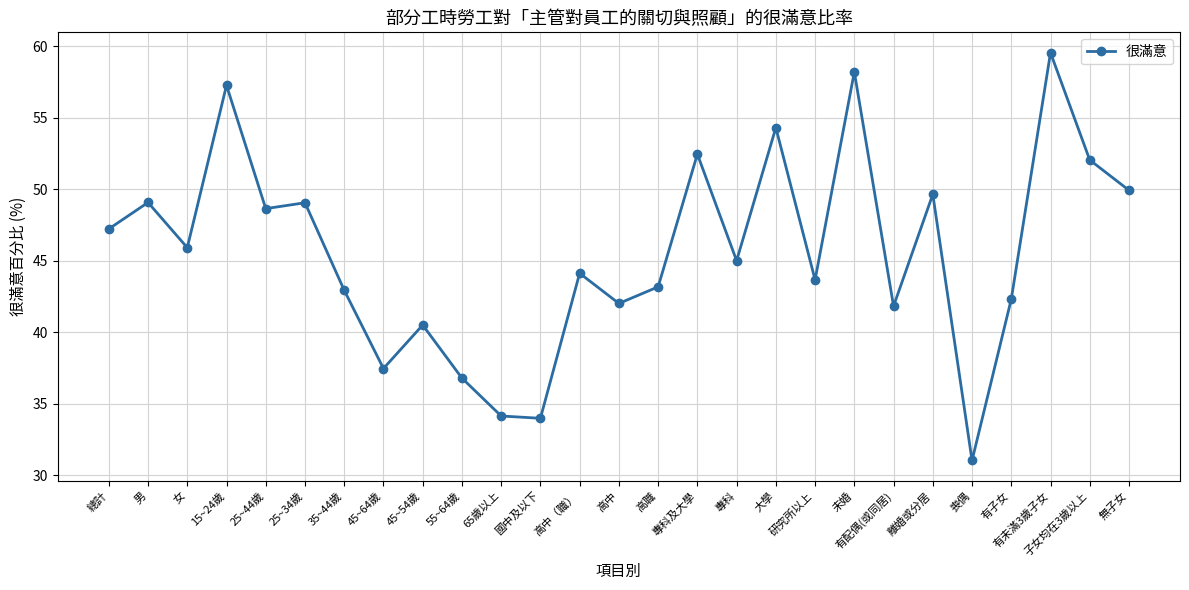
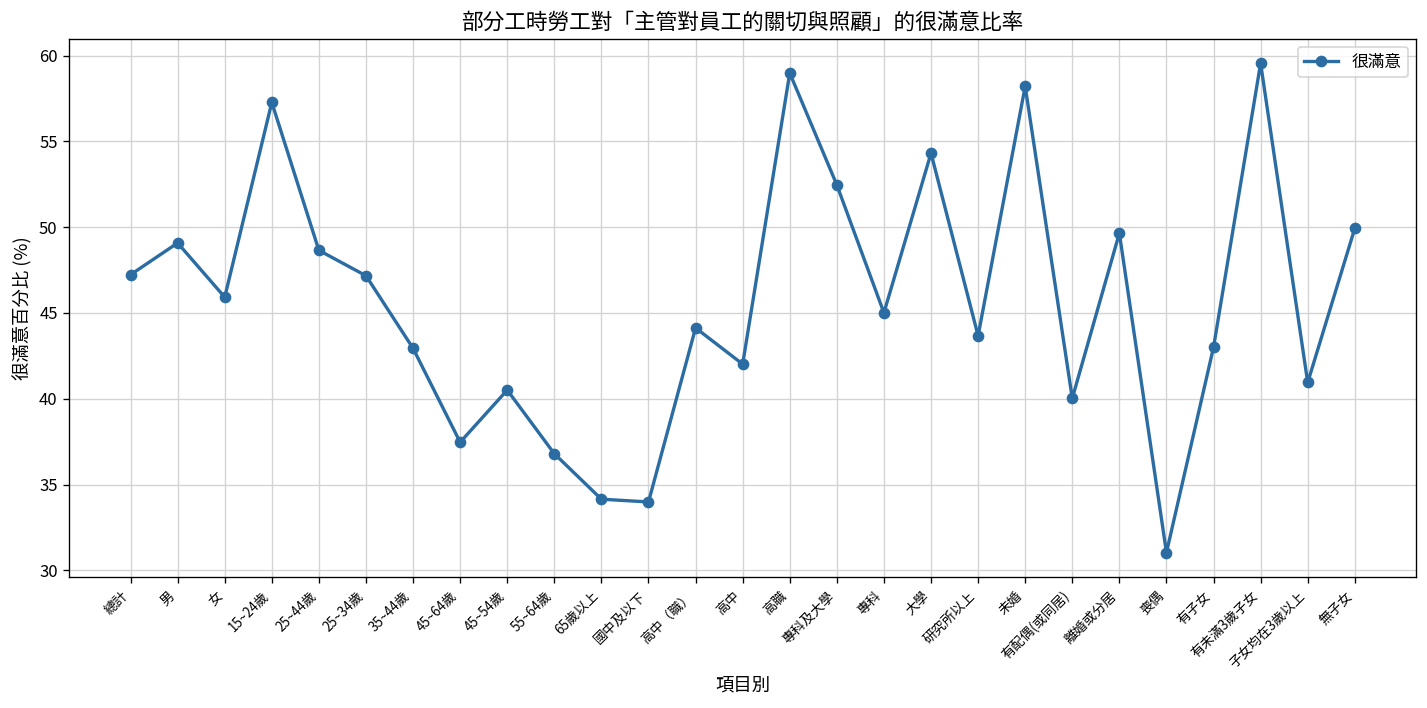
25~34歲: 49.1 -> 47.2
高職: 43.2 -> 59.0
有配偶(或同居): 41.8 -> 40.0
有子女: 42.3 -> 43.0
子女均在3歲以上: 52.1 -> 41.0
